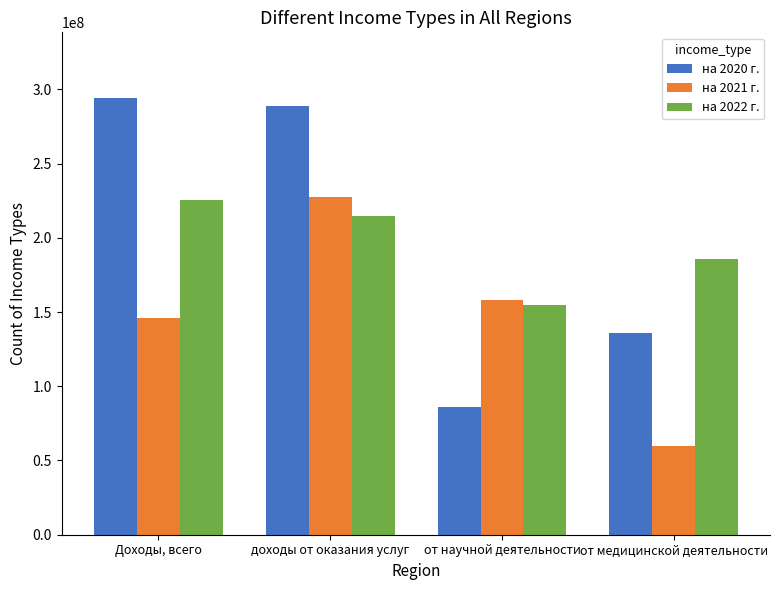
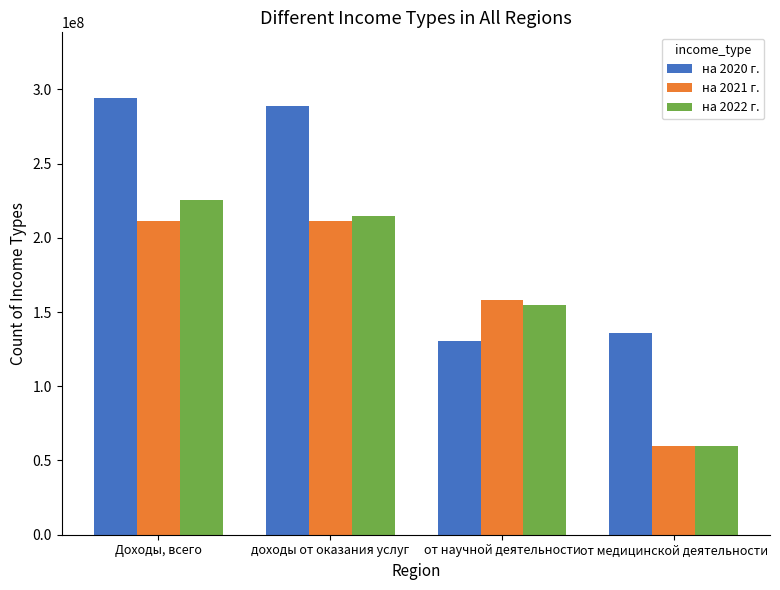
на 2021 г., Доходы, всего: 146000000 -> 211000000
на 2021 г., доходы от оказания услуг: 228000000 -> 211000000
на 2020 г., от научной деятельности: 86000000 -> 131000000
на 2022 г., от медицинской деятельности: 186000000 -> 60000000
